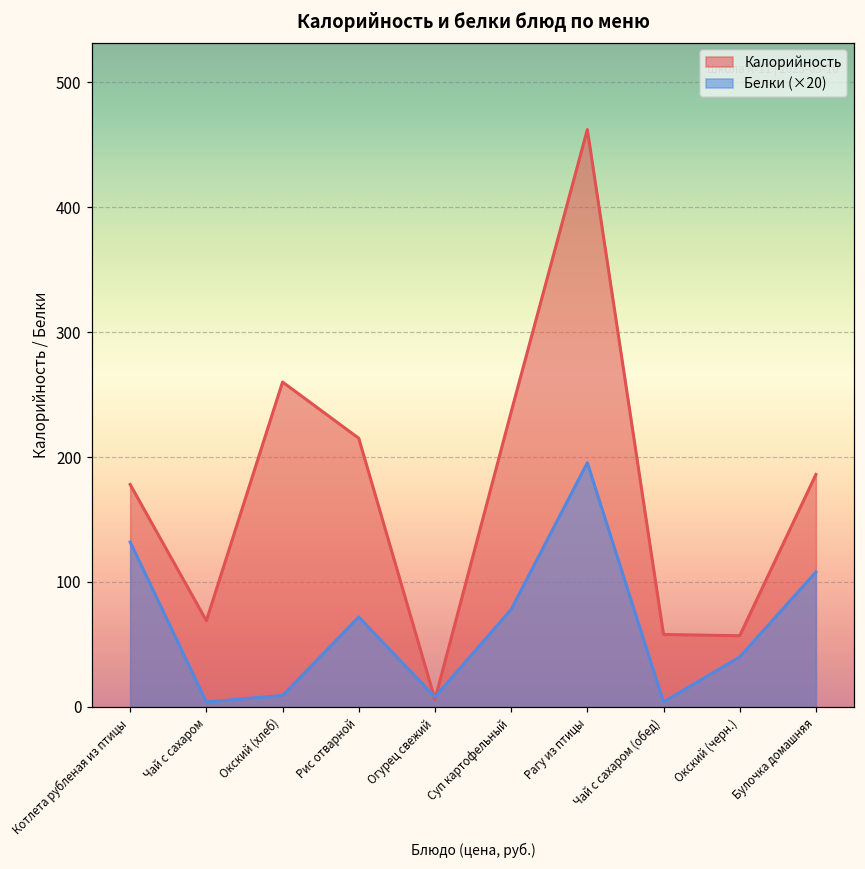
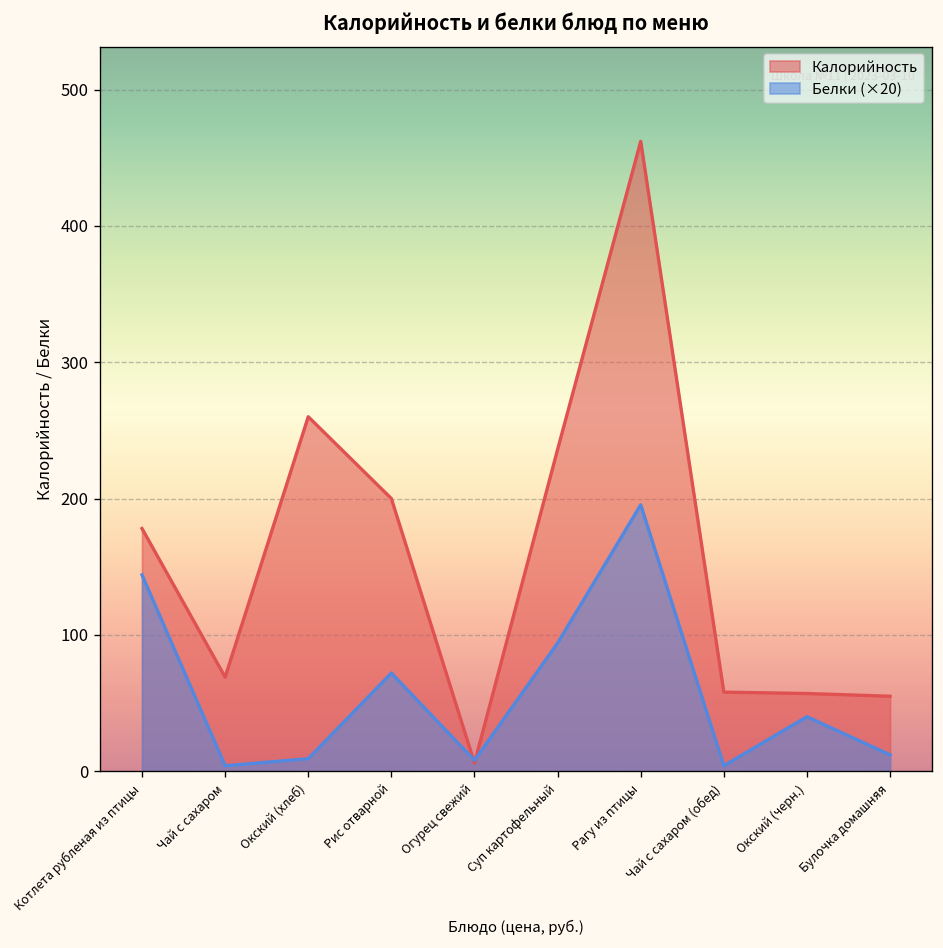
Белки (×20), Котлета рубленая из птицы: 132 -> 144
Калорийность, Рис отварной: 215 -> 200
Белки (×20), Суп картофельный: 78 -> 94
Калорийность, Булочка домашняя: 186 -> 55
Белки (×20), Булочка домашняя: 108 -> 12
